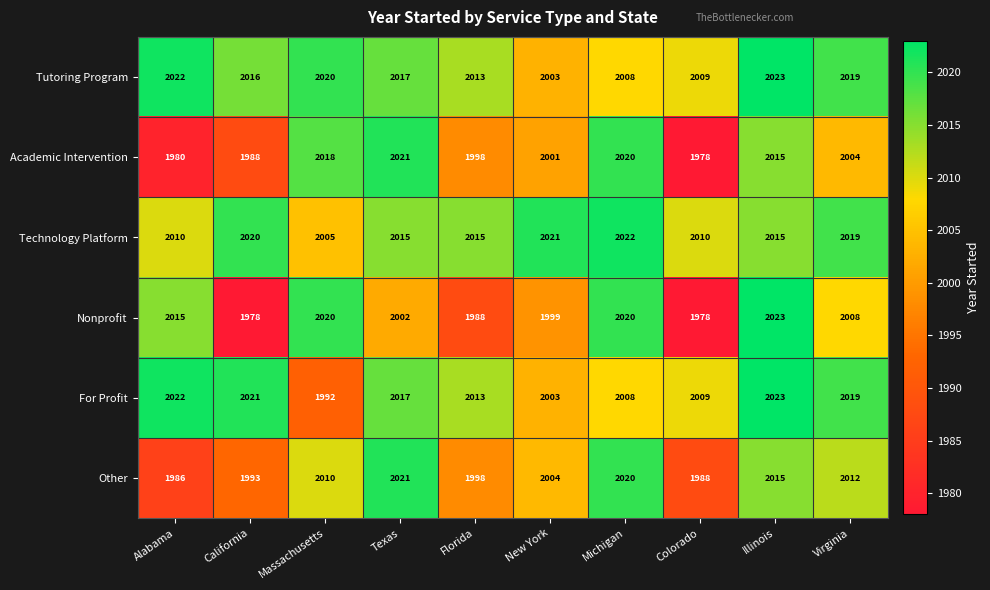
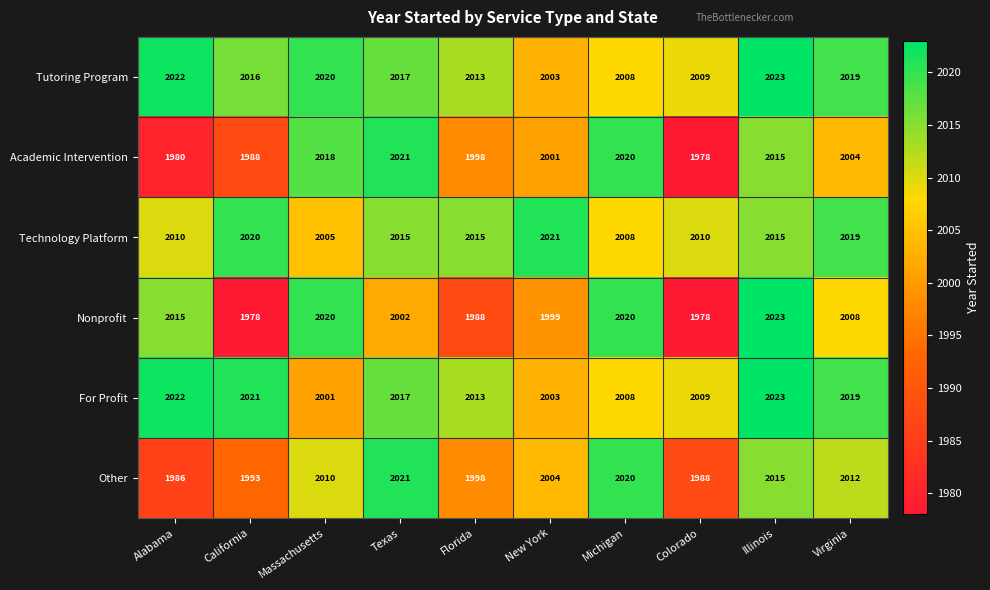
Technology Platform, Michigan: 2022 -> 2008
For Profit, Massachusetts: 1992 -> 2001
